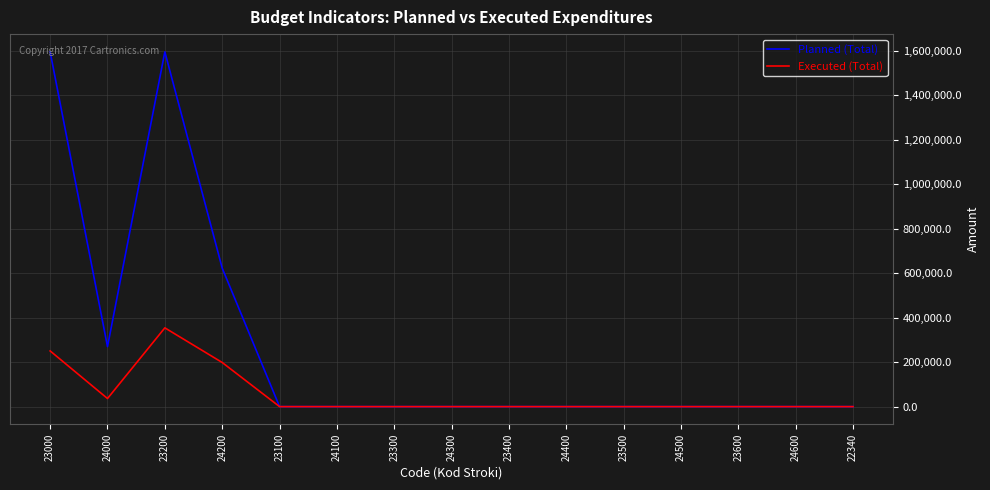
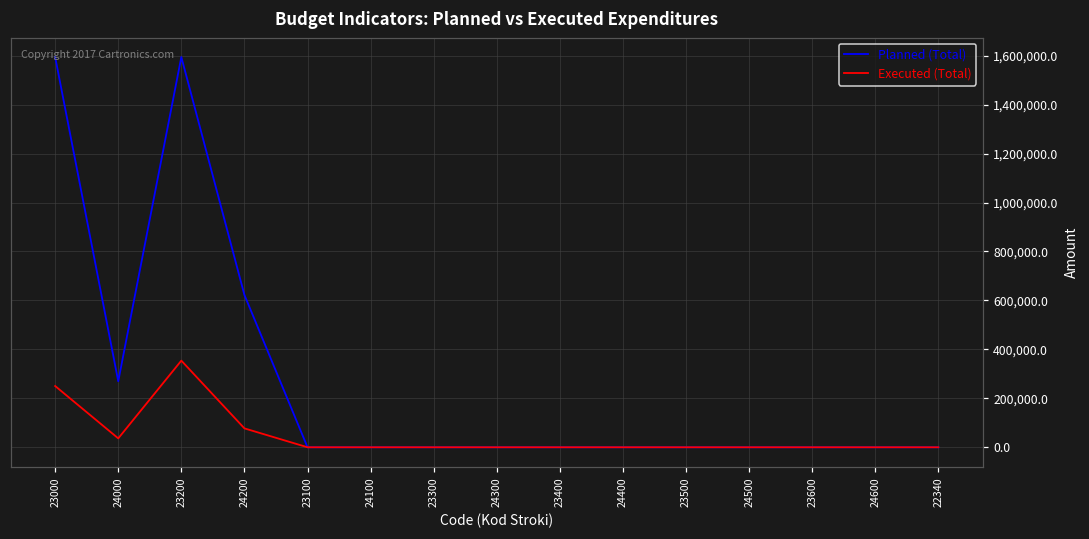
Executed (Total), 24200: 200,000 -> 80,000
